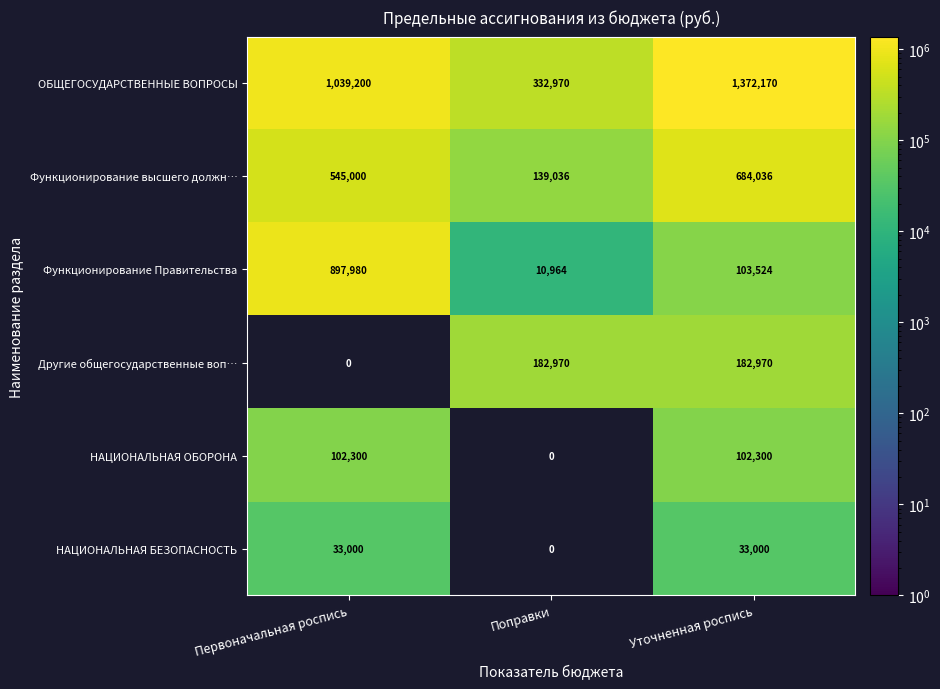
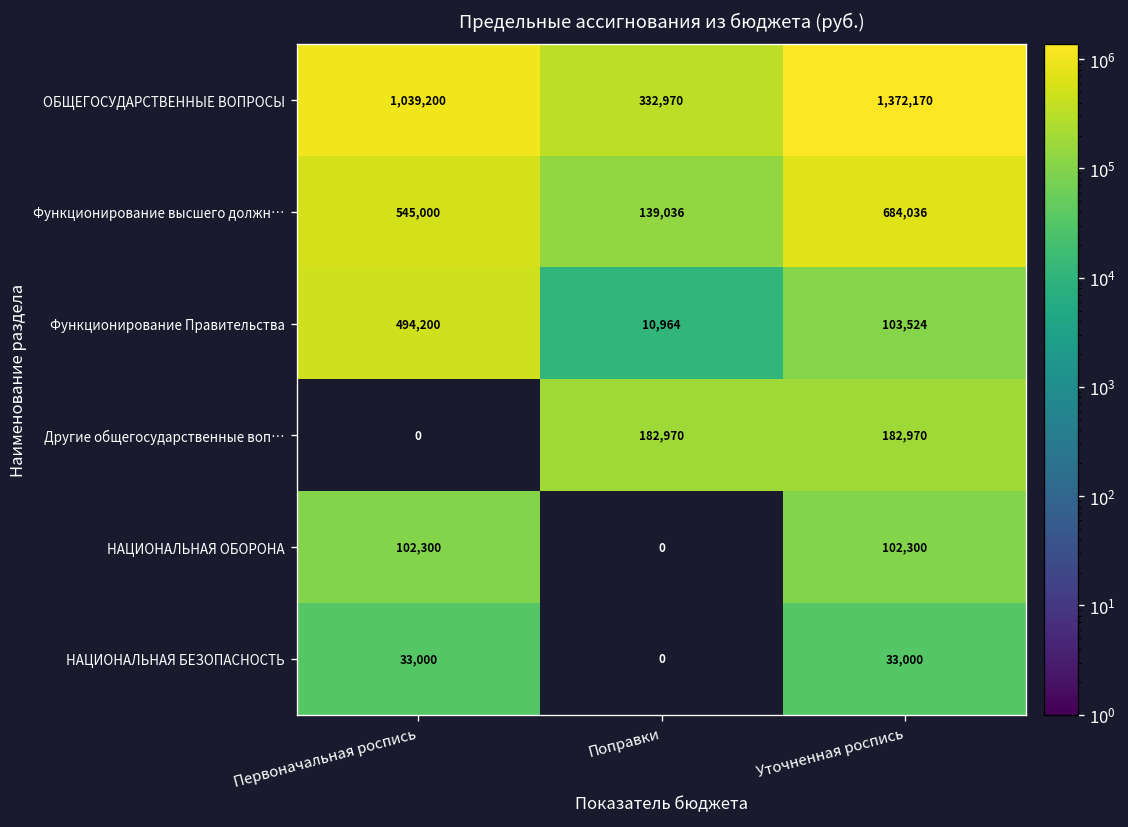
Функционирование Правительства, Первоначальная роспись: 897,980 -> 494,200
